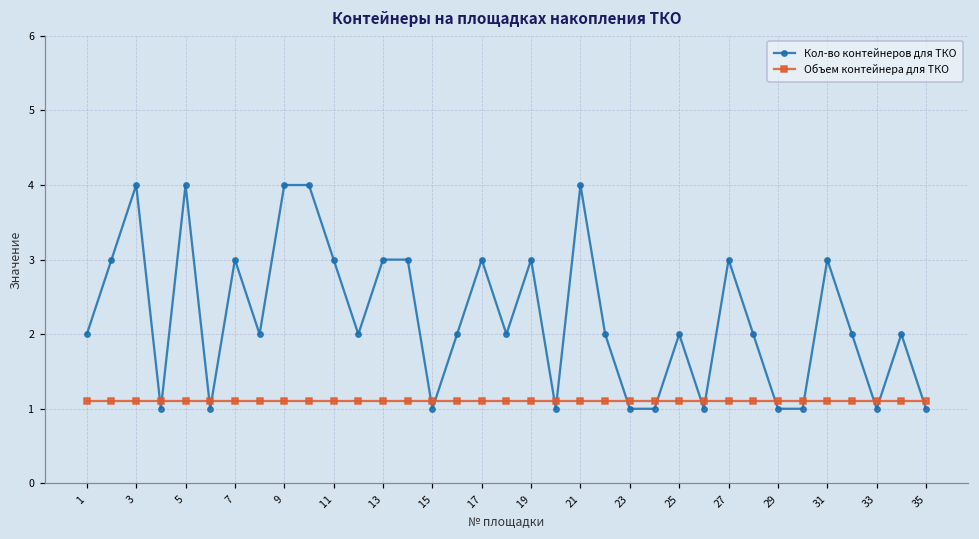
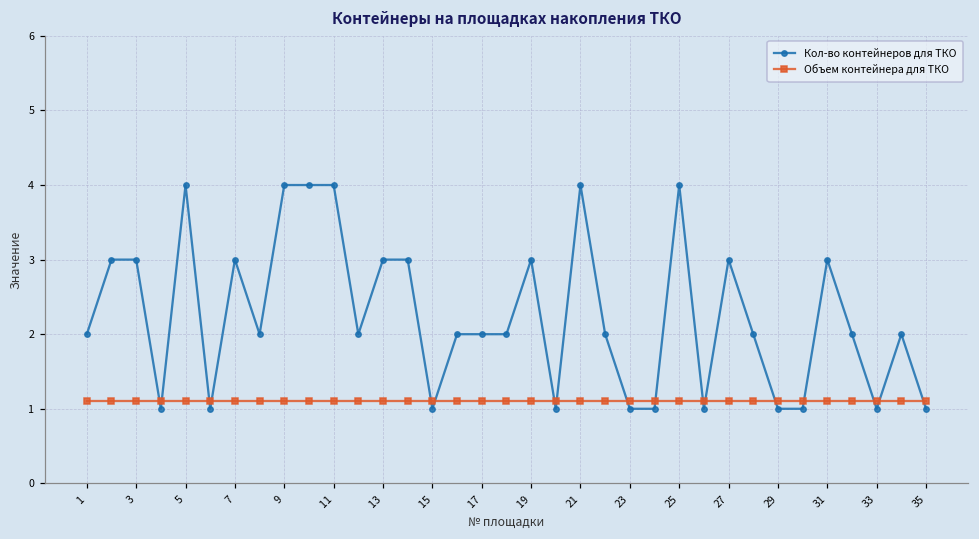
Кол-во контейнеров для ТКО, 3: 4 -> 3
Кол-во контейнеров для ТКО, 11: 3 -> 4
Кол-во контейнеров для ТКО, 17: 3 -> 2
Кол-во контейнеров для ТКО, 25: 2 -> 4
